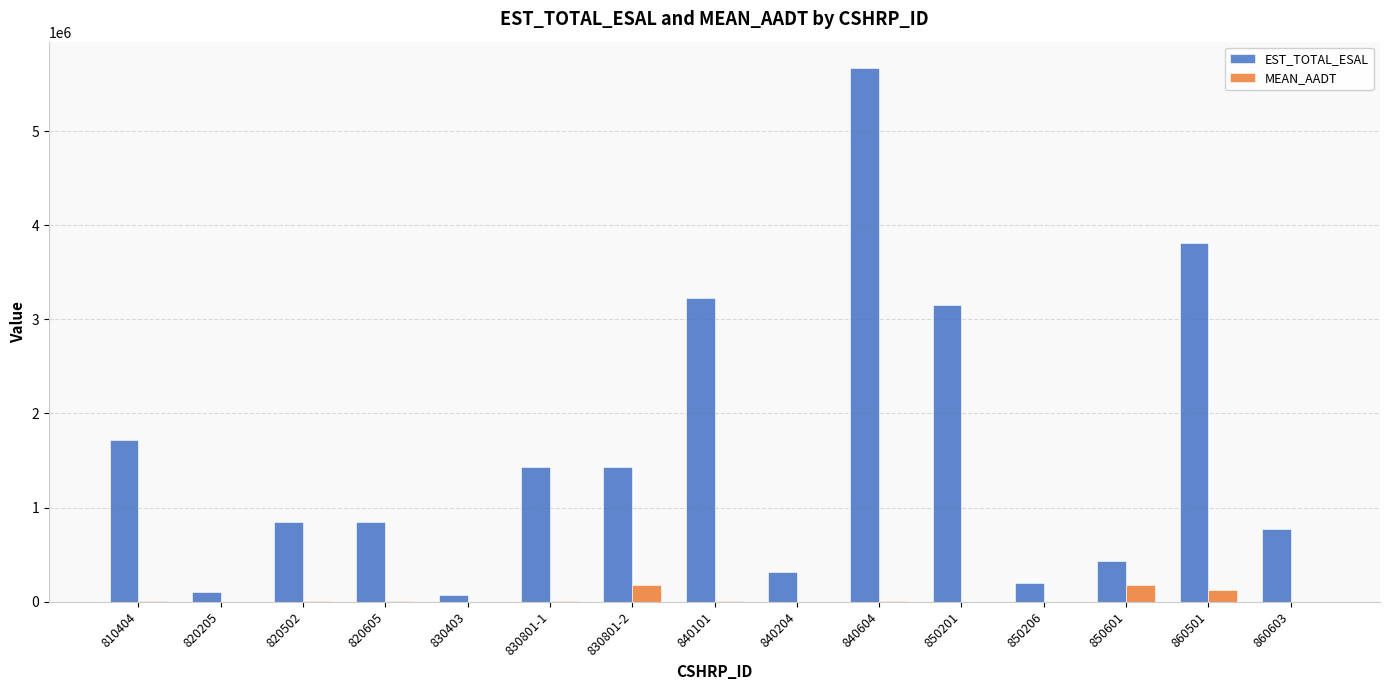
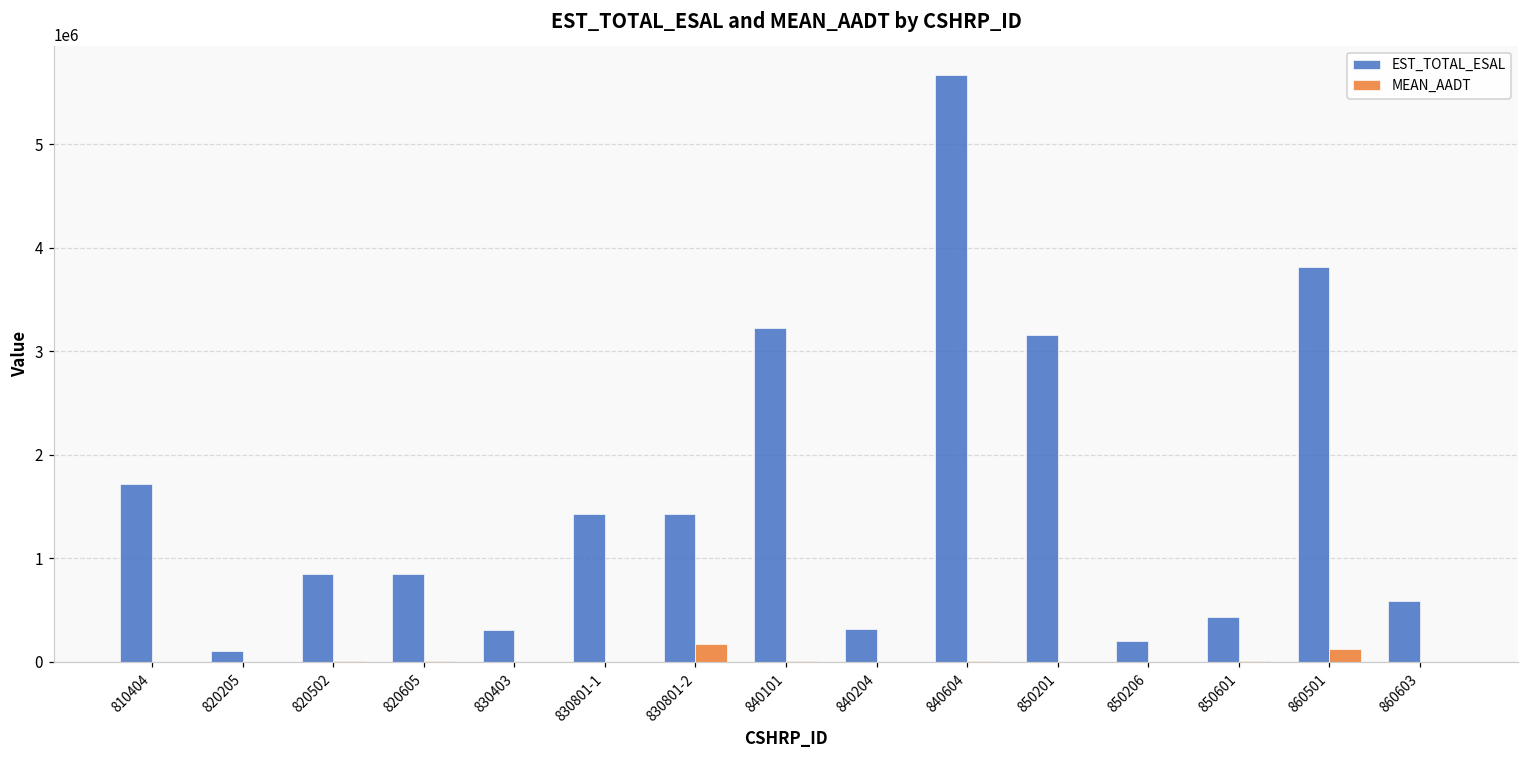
EST_TOTAL_ESAL, 830403: 100000 -> 300000
MEAN_AADT, 850601: 200000 -> 0
EST_TOTAL_ESAL, 860603: 800000 -> 600000
